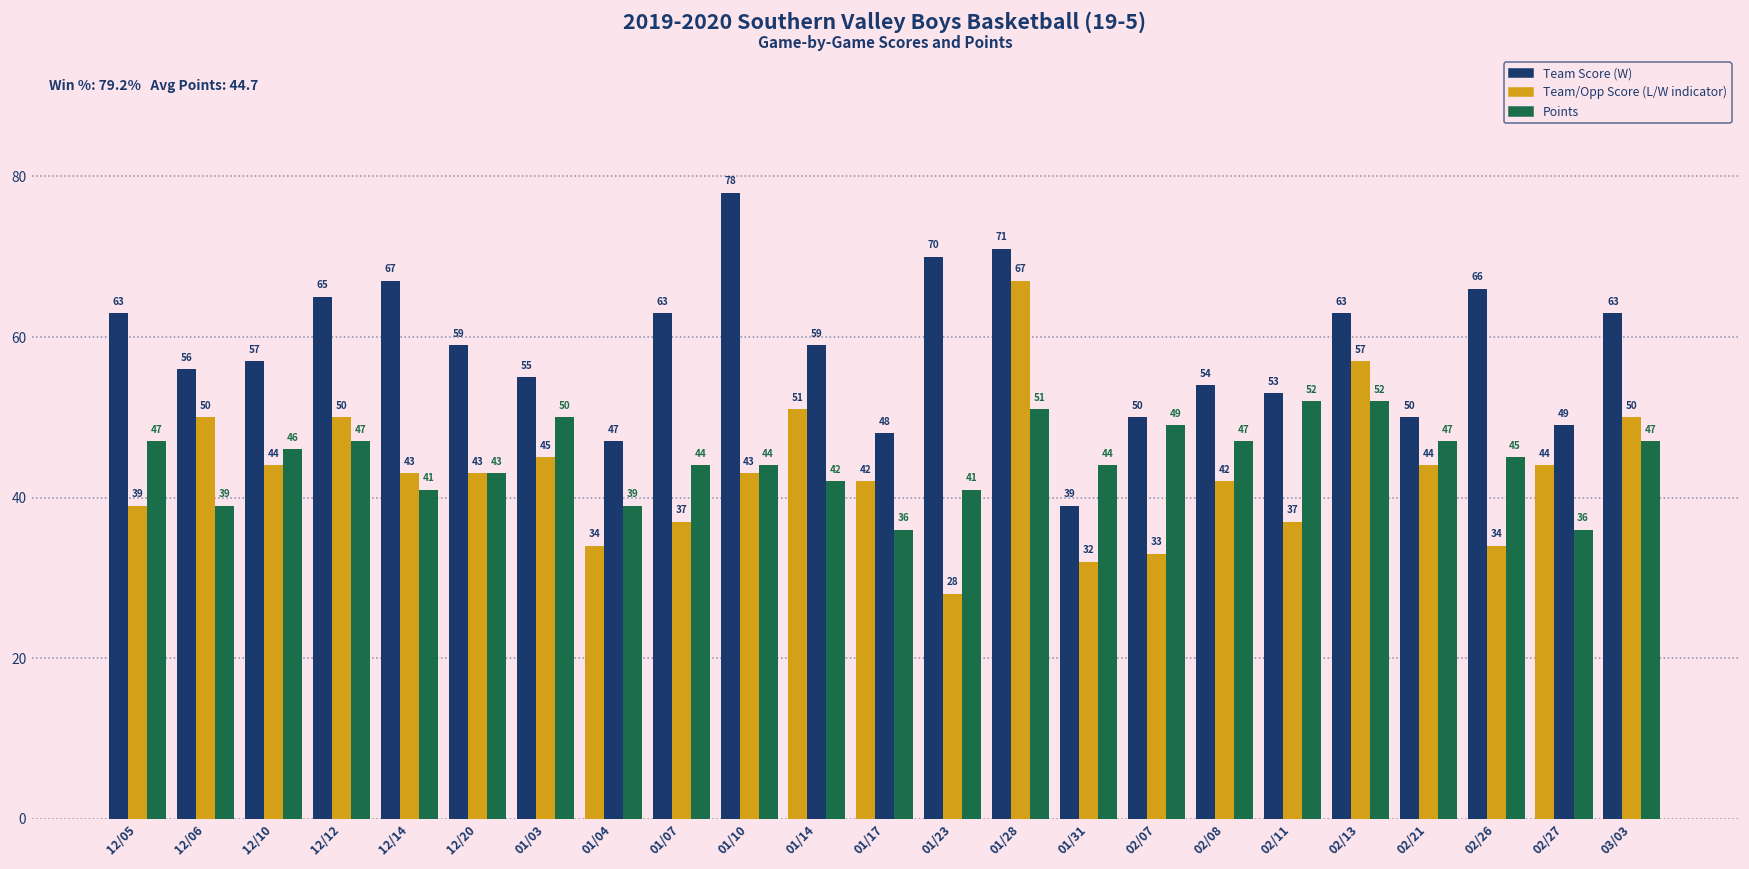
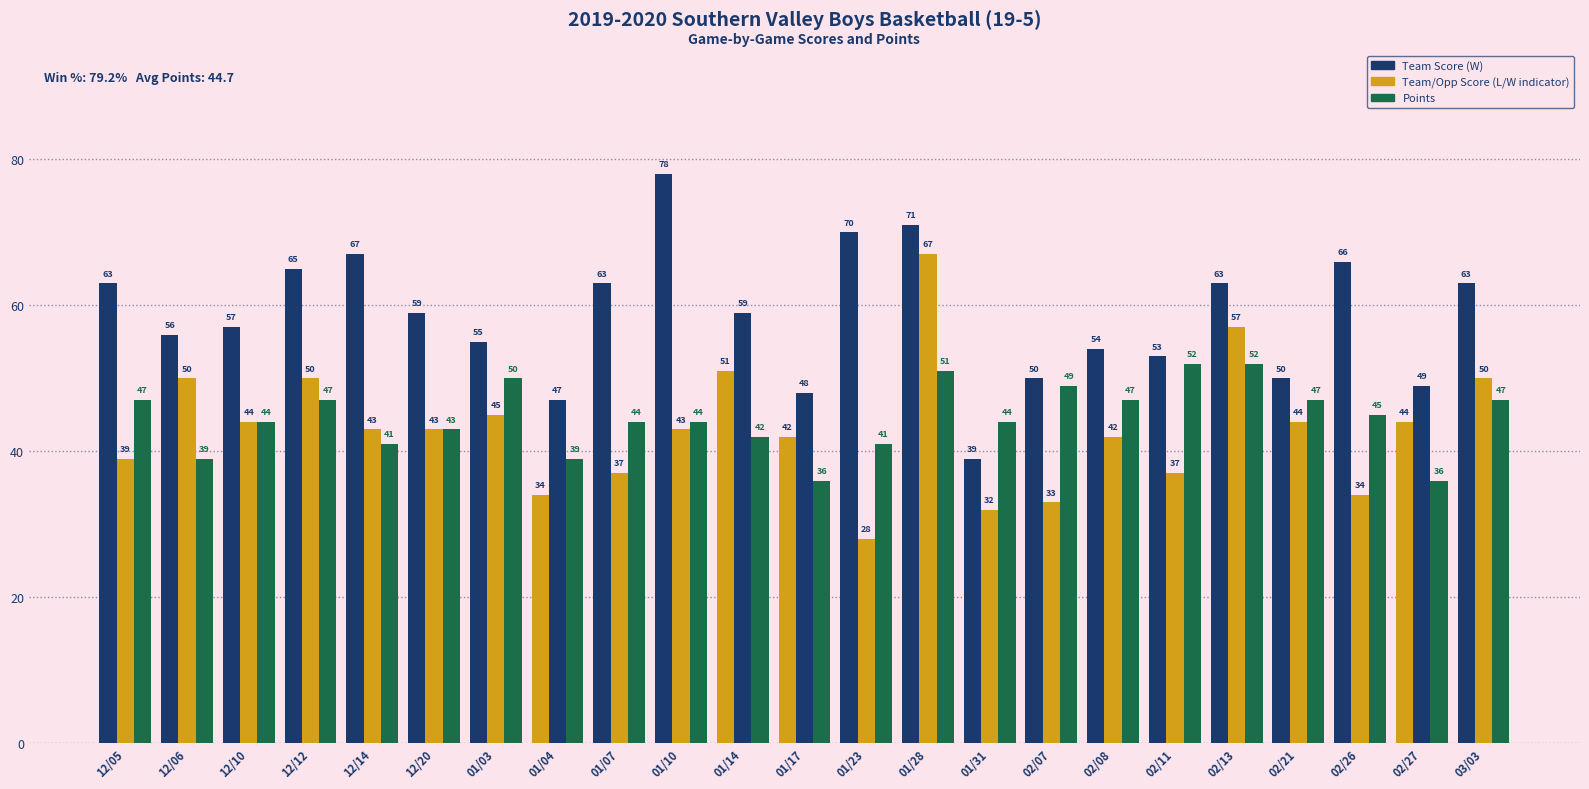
Points, 12/10: 46 -> 44
